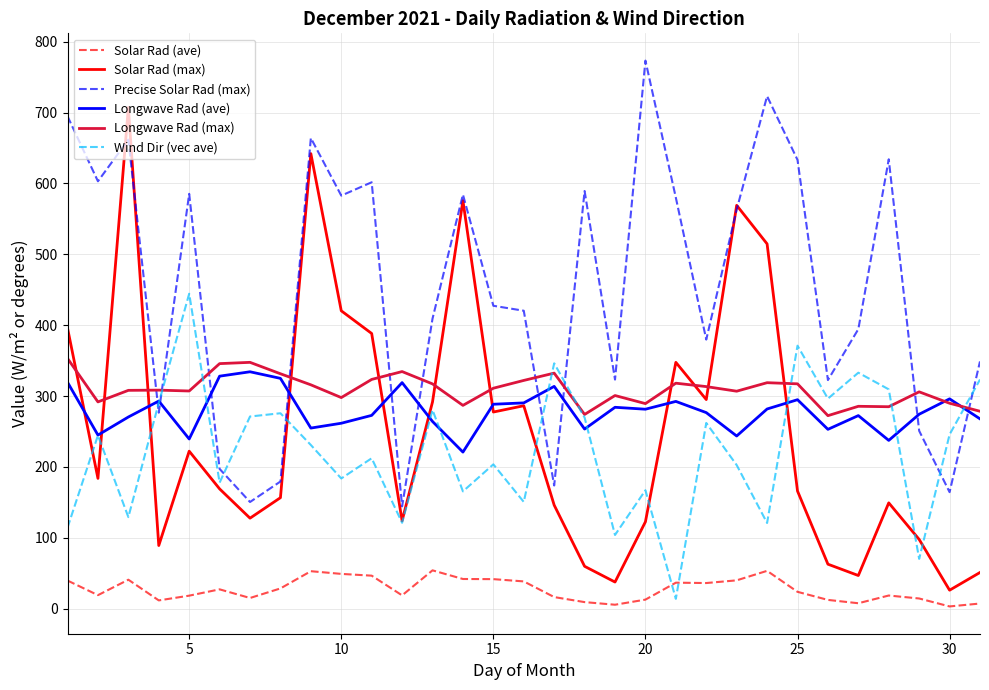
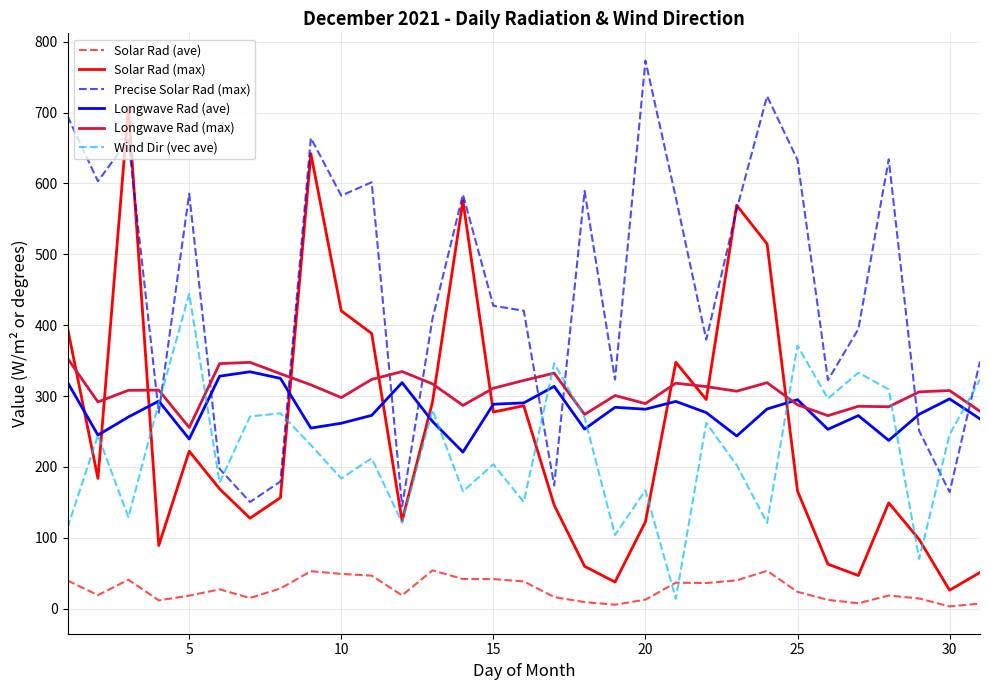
Longwave Rad (max), 5: 310 -> 260
Longwave Rad (max), 25: 320 -> 290
Longwave Rad (max), 30: 290 -> 310
